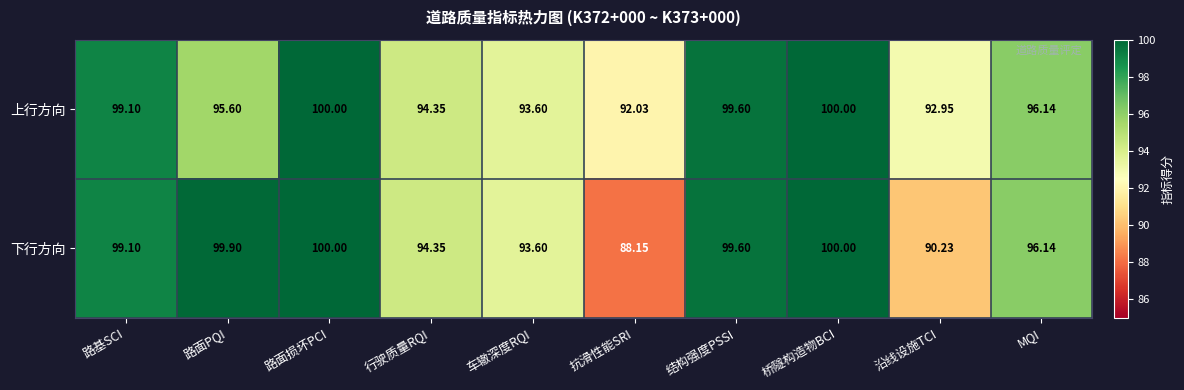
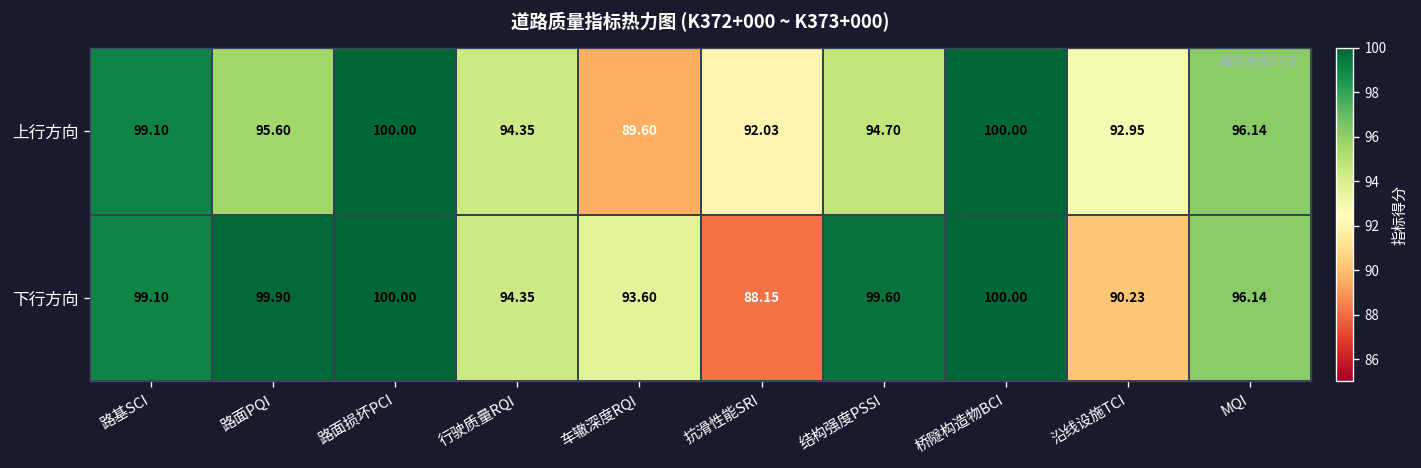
上行方向, 车辙深度RQI: 93.60 -> 89.60
上行方向, 结构强度PSSI: 99.60 -> 94.70
